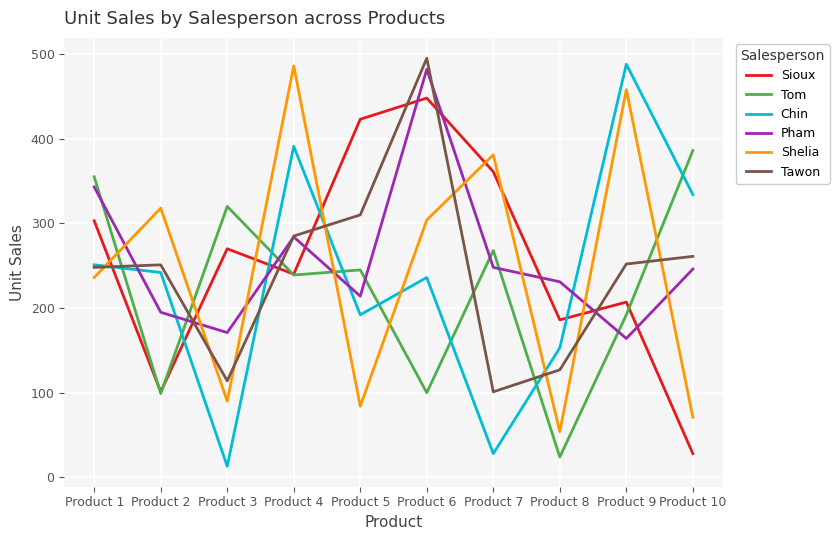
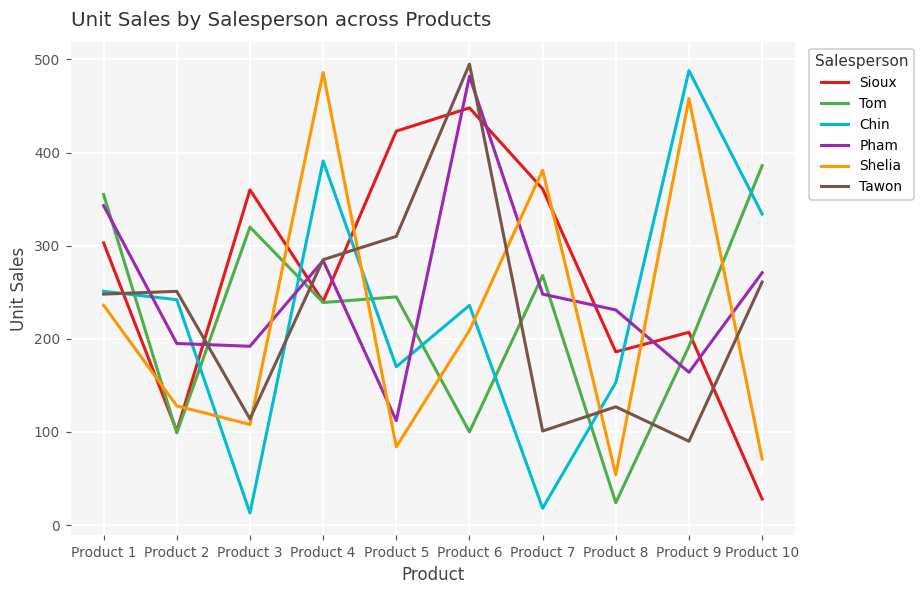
Shelia, Product 2: 320 -> 130
Sioux, Product 3: 270 -> 360
Pham, Product 3: 170 -> 190
Shelia, Product 3: 90 -> 110
Chin, Product 5: 190 -> 170
Pham, Product 5: 210 -> 110
Shelia, Product 6: 300 -> 210
Chin, Product 7: 30 -> 20
Tawon, Product 9: 250 -> 90
Pham, Product 10: 250 -> 270
